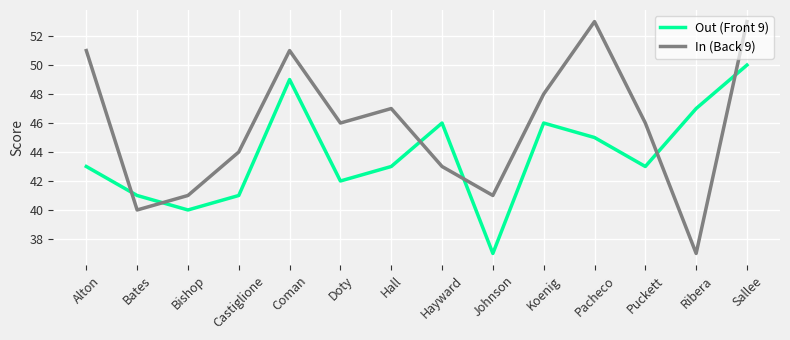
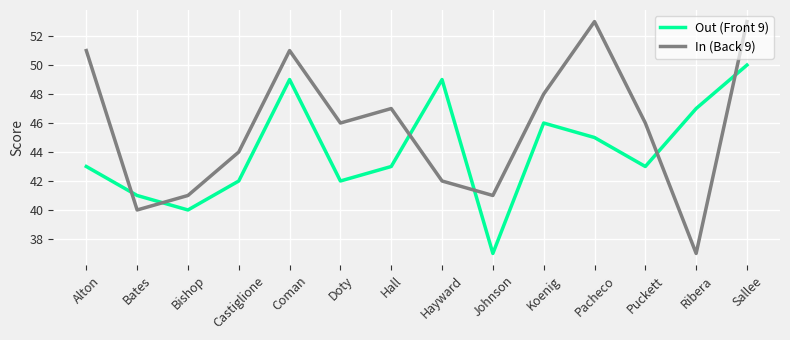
Out (Front 9), Castiglione: 41 -> 42
Out (Front 9), Hayward: 46 -> 49
In (Back 9), Hayward: 43 -> 42
